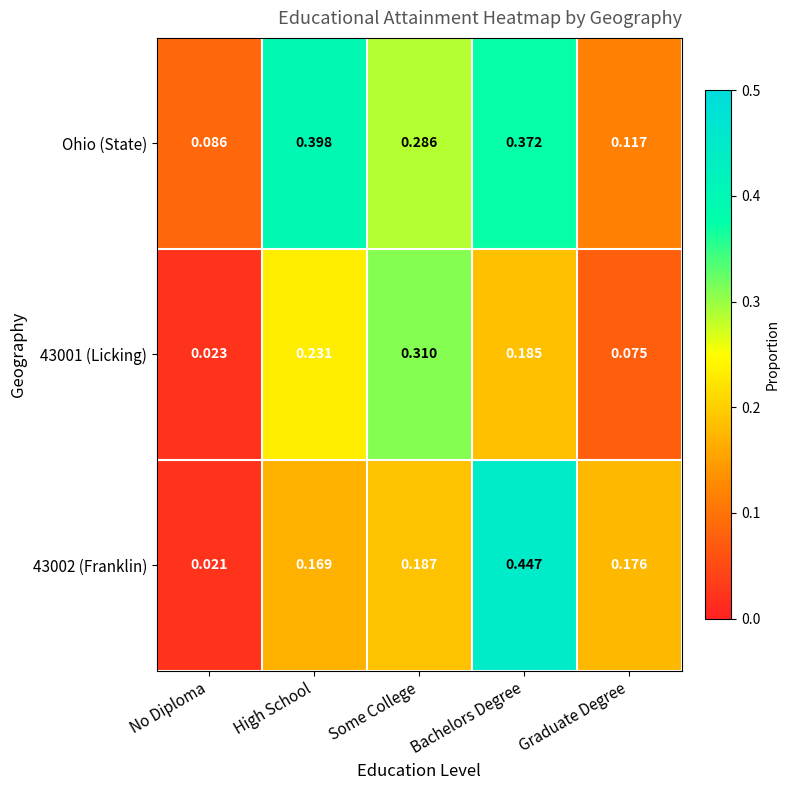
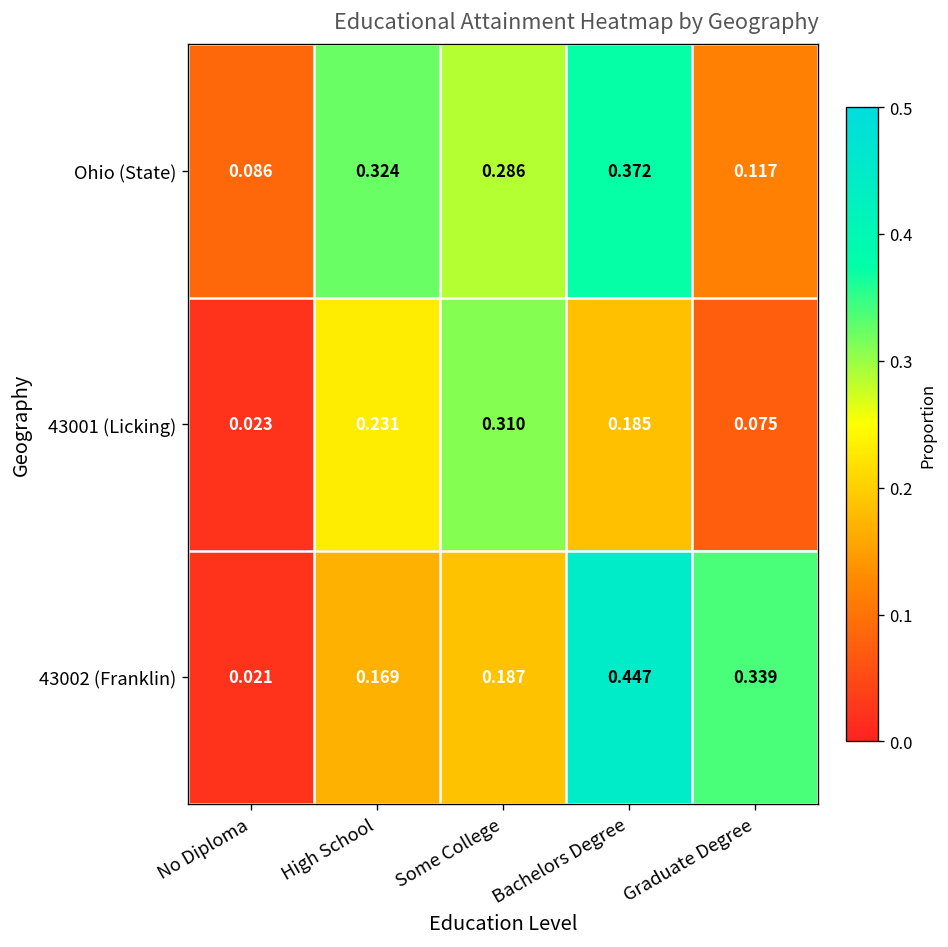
Ohio (State), High School: 0.398 -> 0.324
43002 (Franklin), Graduate Degree: 0.176 -> 0.339
